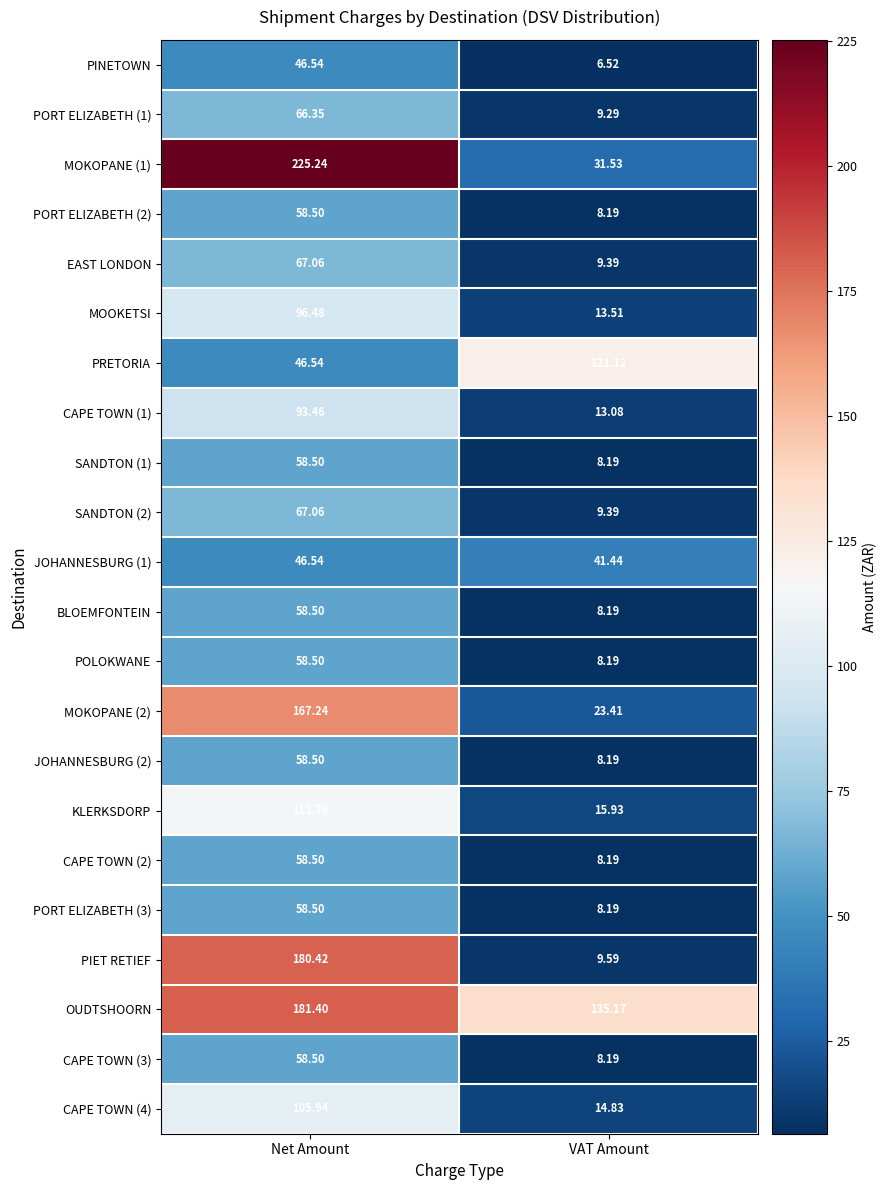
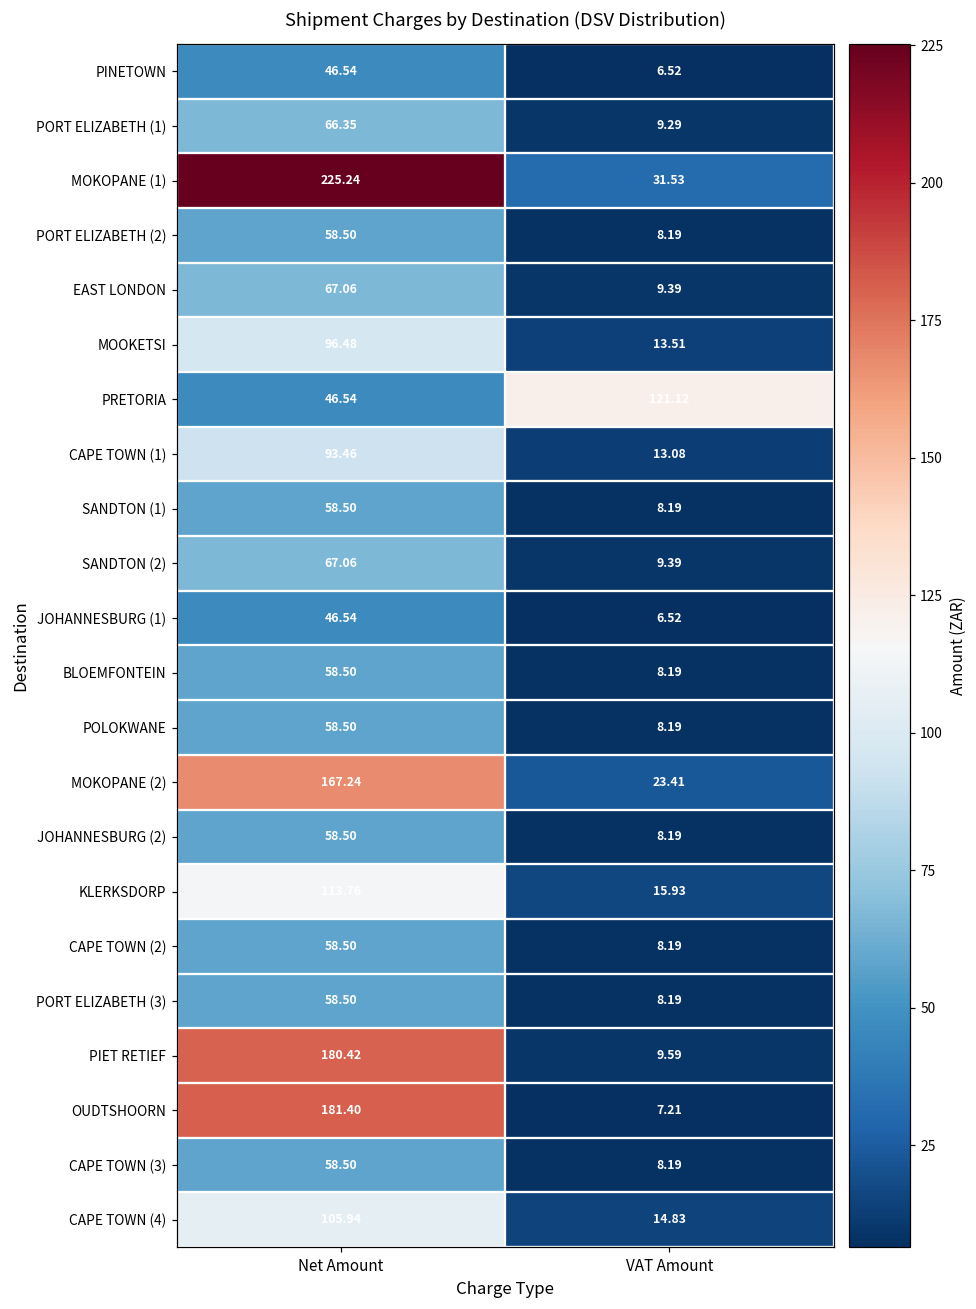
JOHANNESBURG (1), VAT Amount: 41.44 -> 6.52
OUDTSHOORN, VAT Amount: 135.17 -> 7.21
